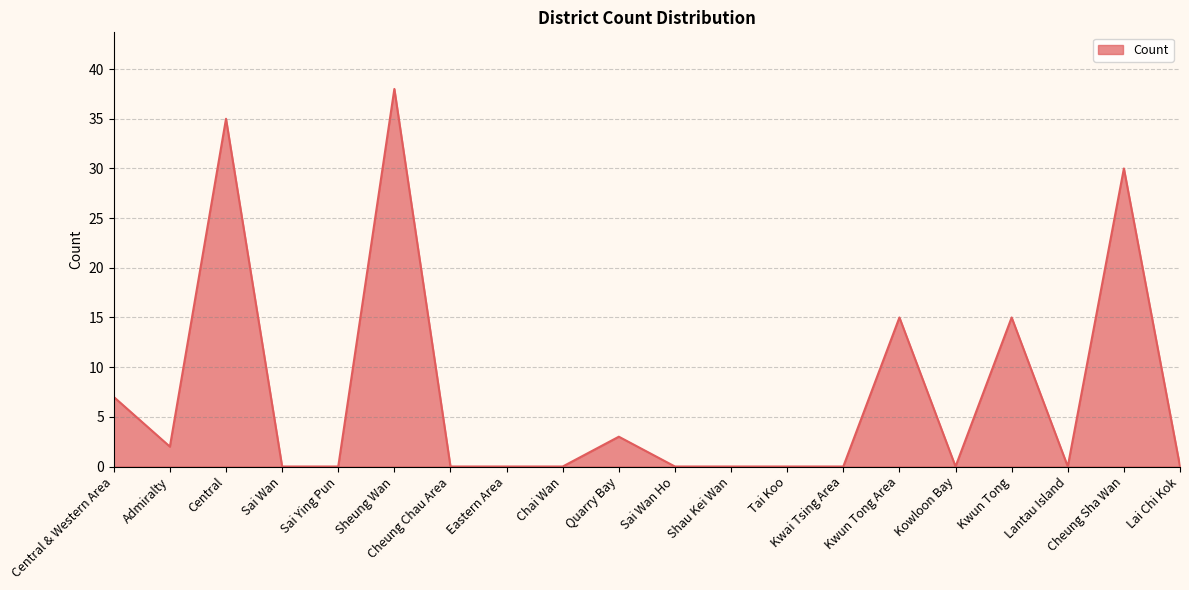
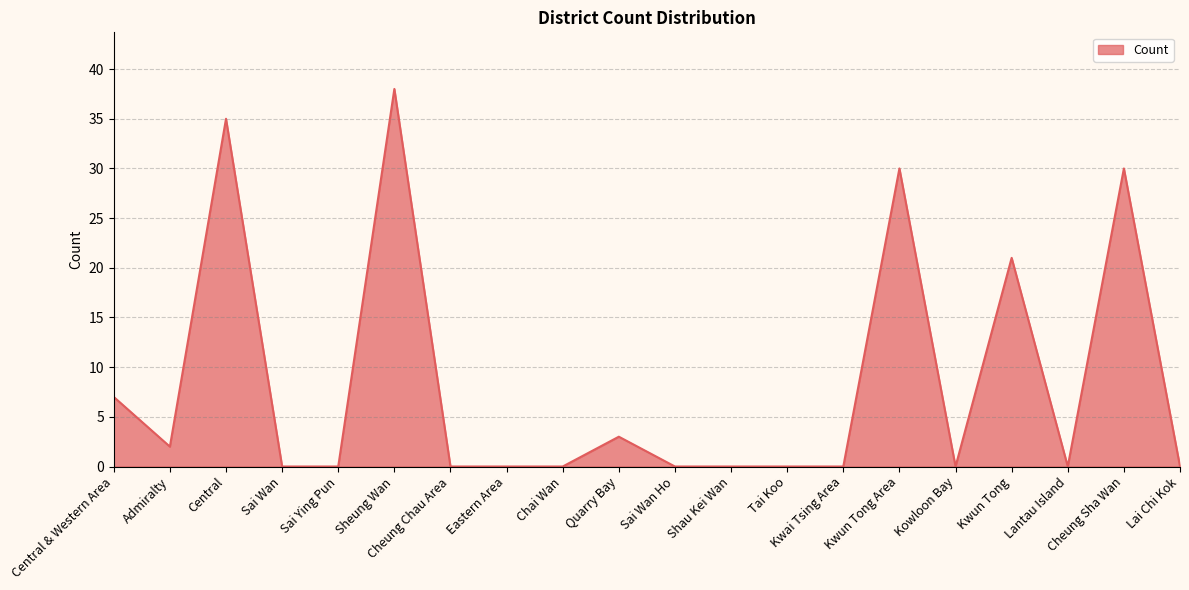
Kwun Tong Area: 15 -> 30
Kwun Tong: 15 -> 21
